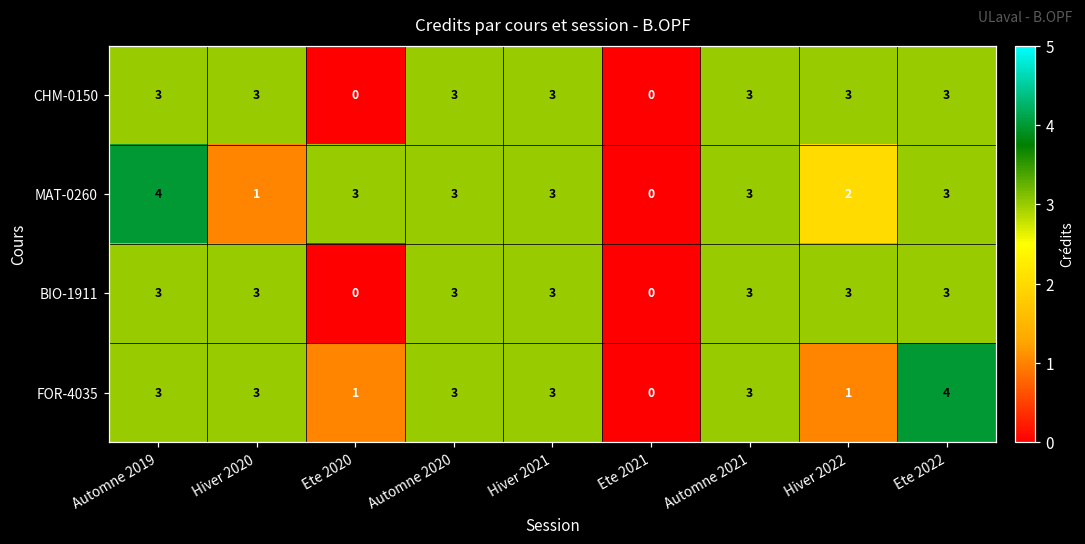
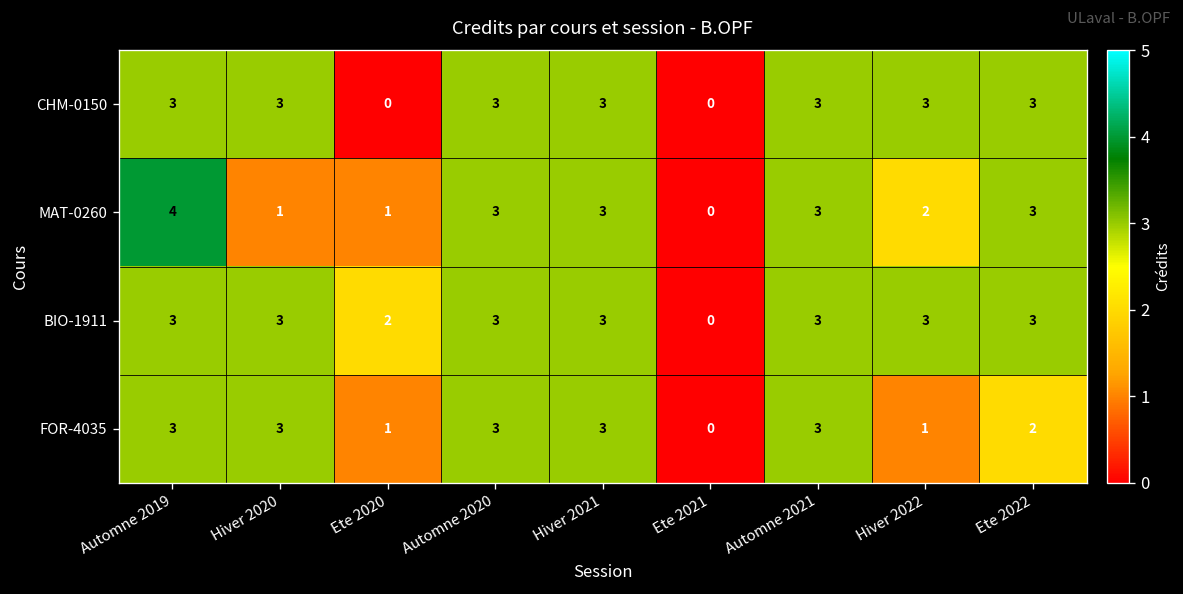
MAT-0260, Ete 2020: 3 -> 1
BIO-1911, Ete 2020: 0 -> 2
FOR-4035, Ete 2022: 4 -> 2
